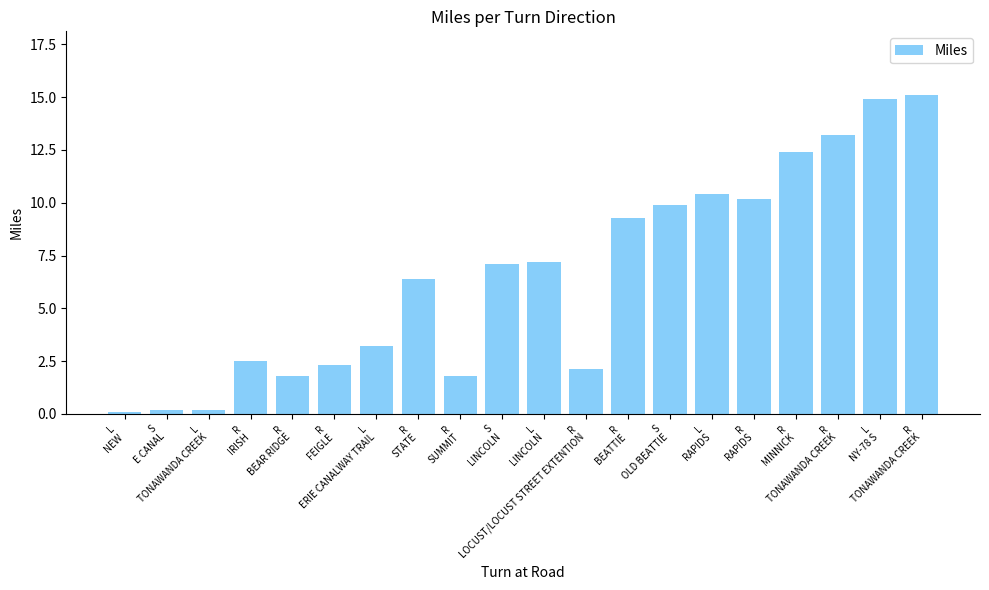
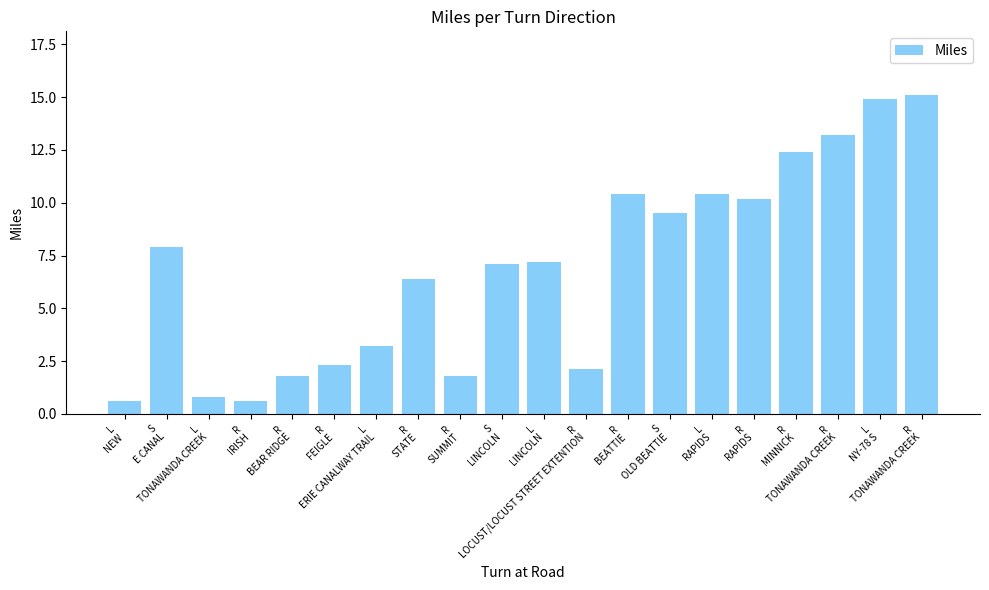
L NEW: 0.1 -> 0.6
S E CANAL: 0.2 -> 7.9
L TONAWANDA CREEK: 0.2 -> 0.8
R IRISH: 2.5 -> 0.6
R BEATTIE: 9.3 -> 10.4
S OLD BEATTIE: 9.9 -> 9.5
